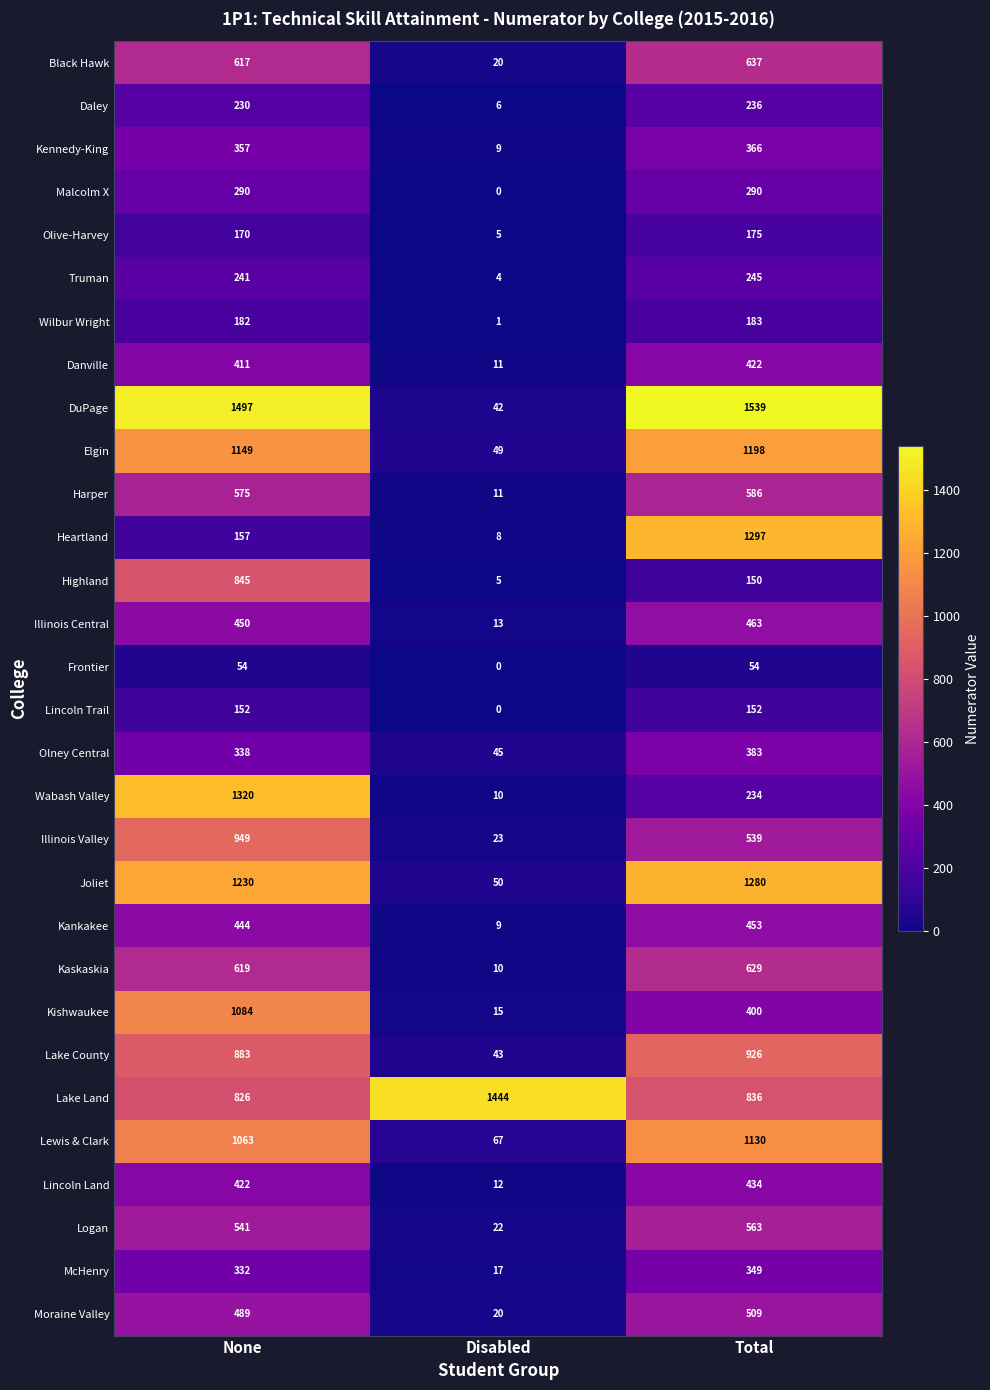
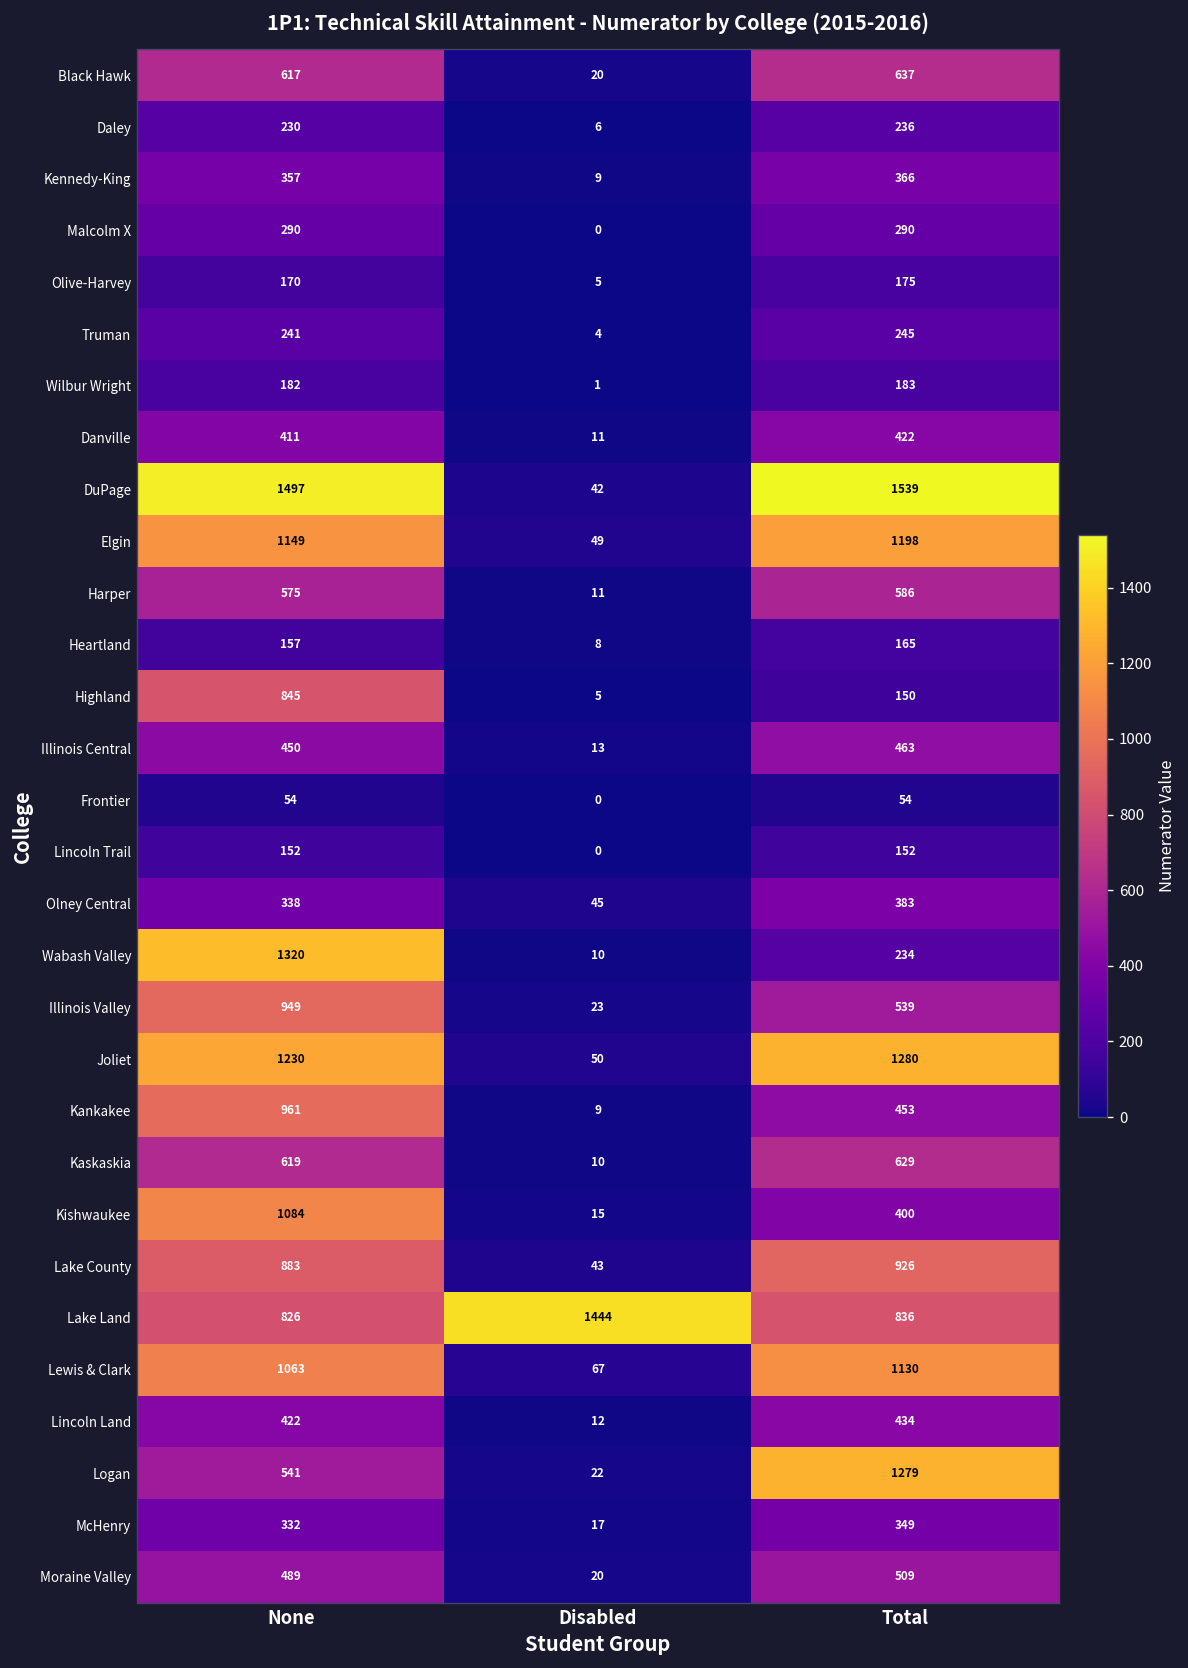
Heartland, Total: 1297 -> 165
Kankakee, None: 444 -> 961
Logan, Total: 563 -> 1279
